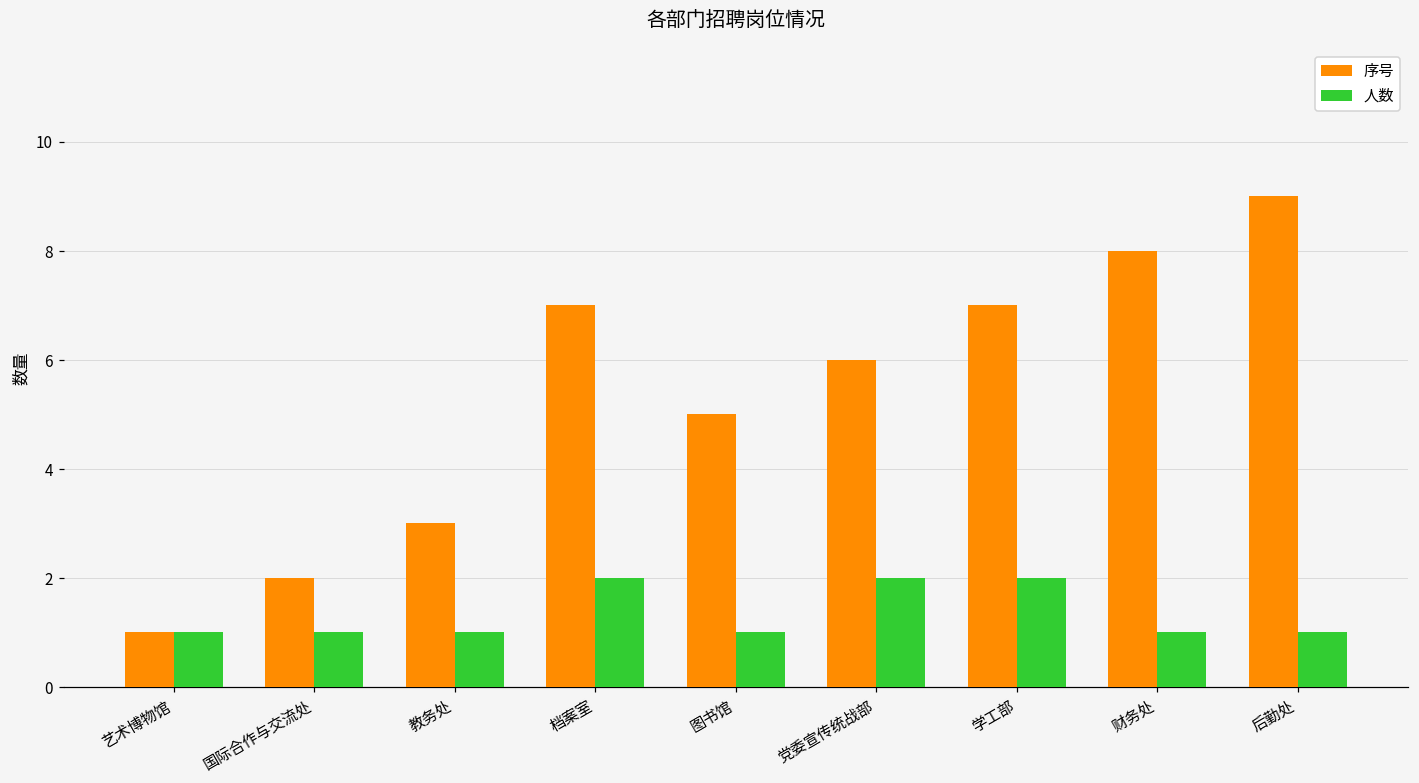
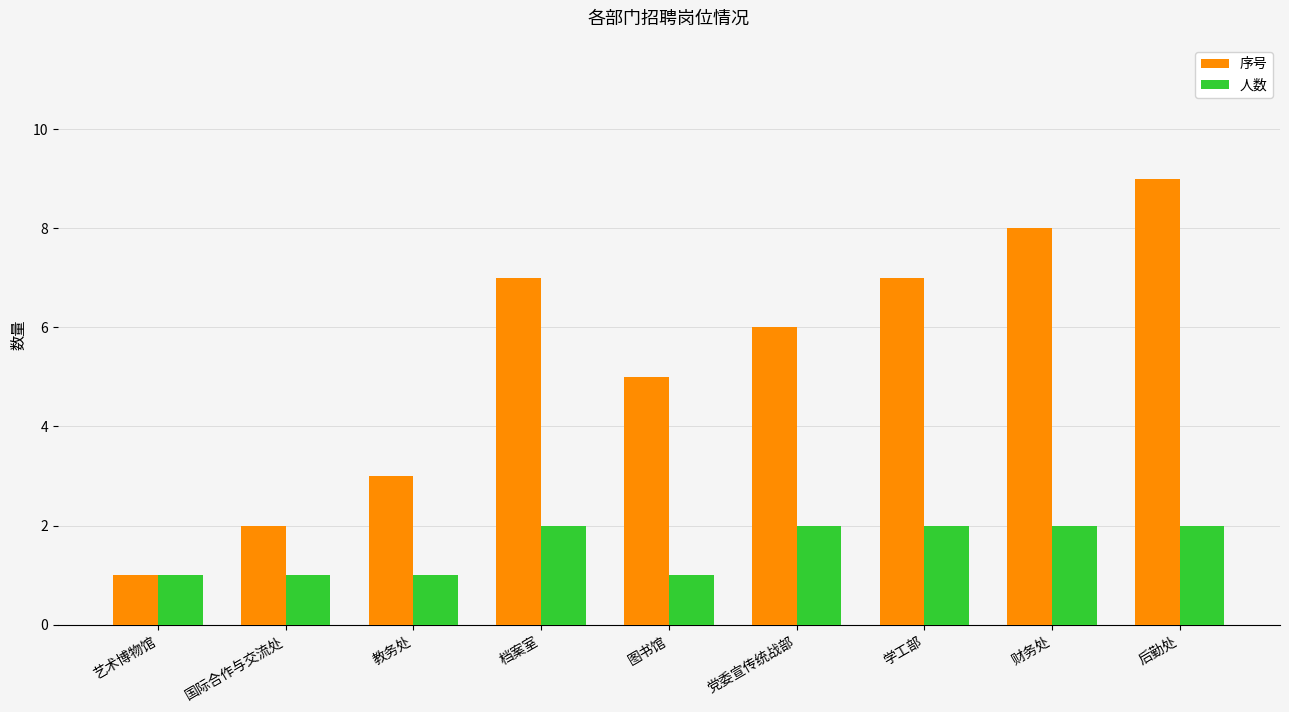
人数, 财务处: 1 -> 2
人数, 后勤处: 1 -> 2
